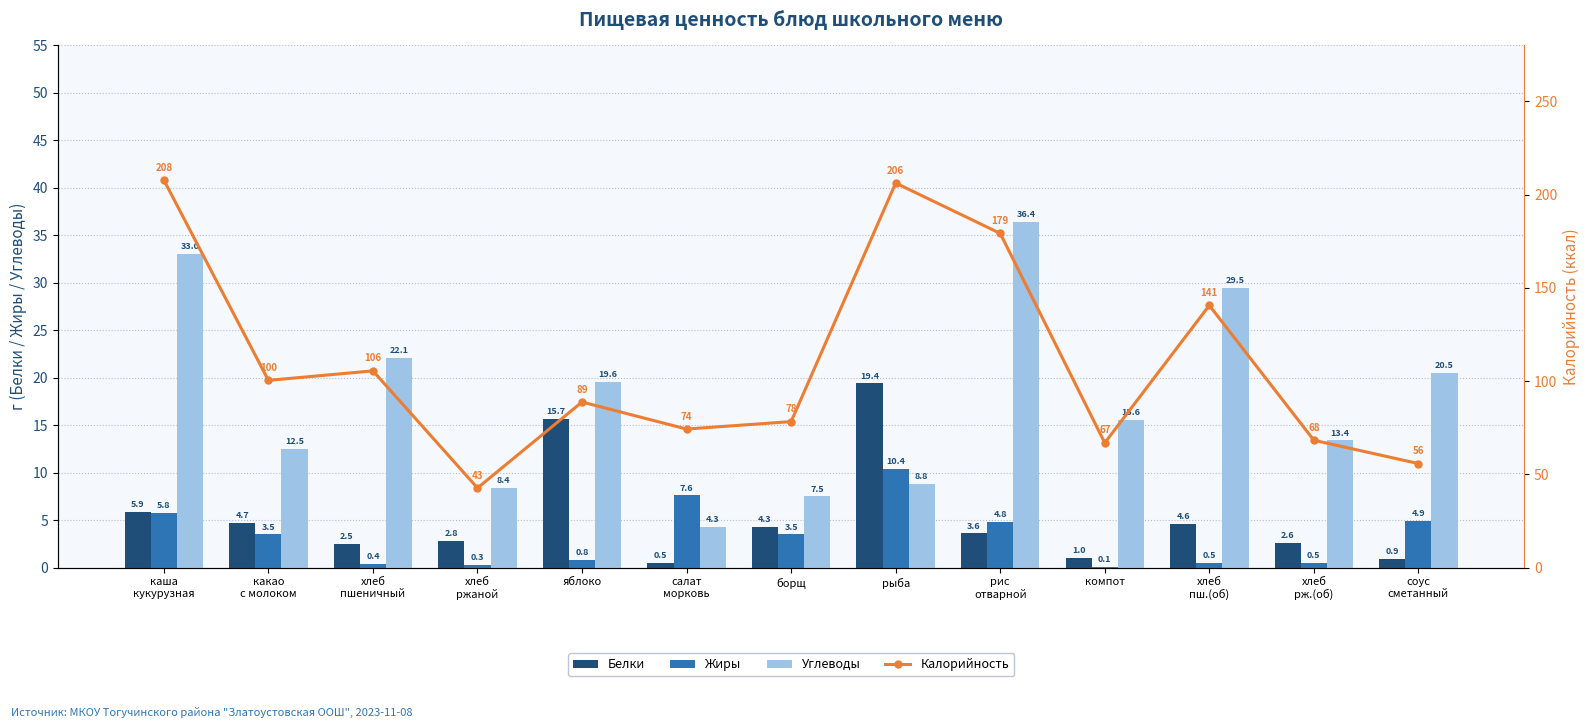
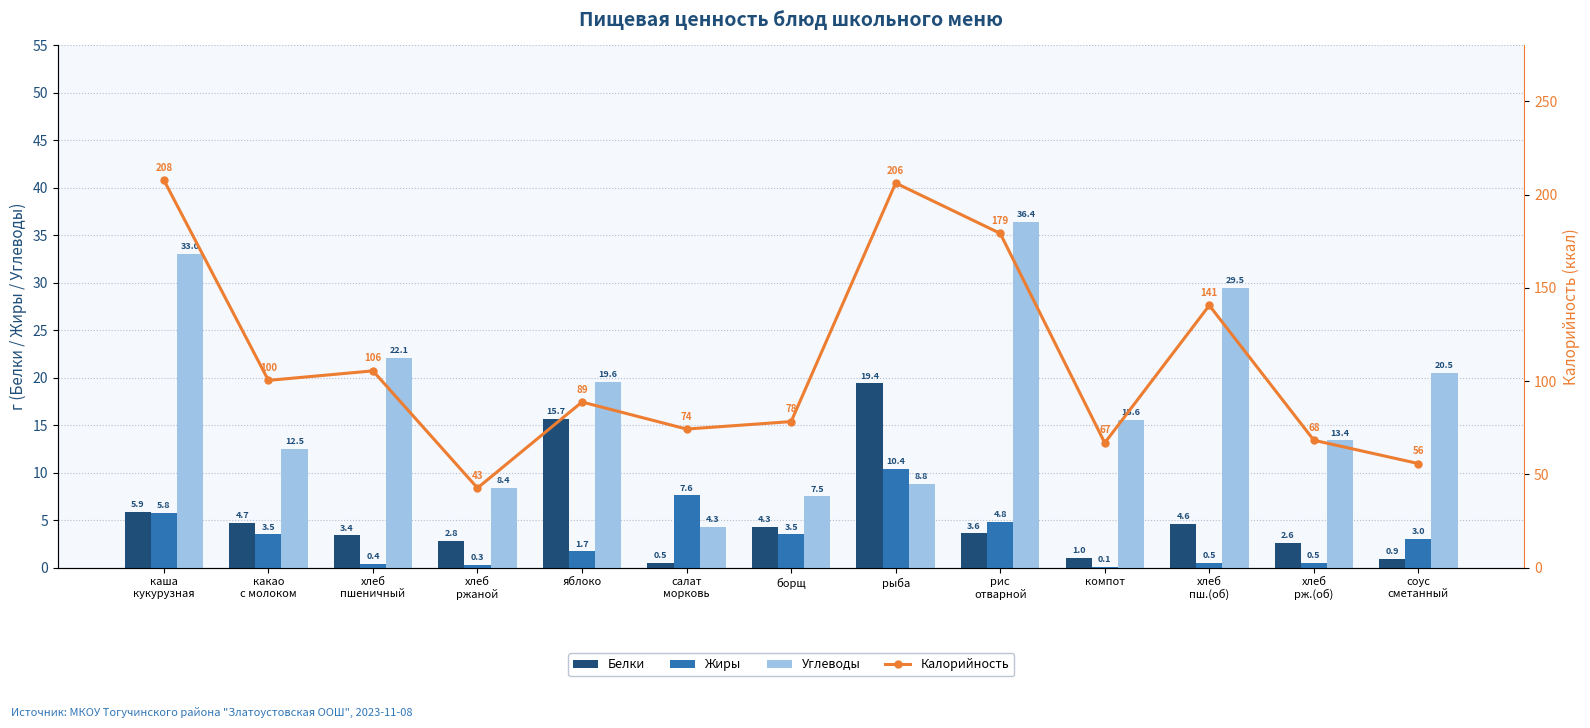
Белки, хлеб пшеничный: 2.5 -> 3.4
Жиры, яблоко: 0.8 -> 1.7
Жиры, соус сметанный: 4.9 -> 3.0
